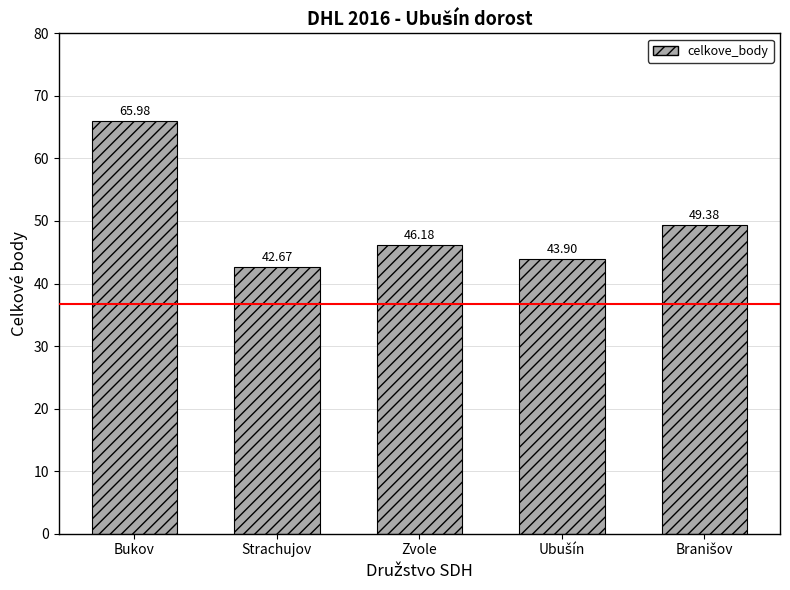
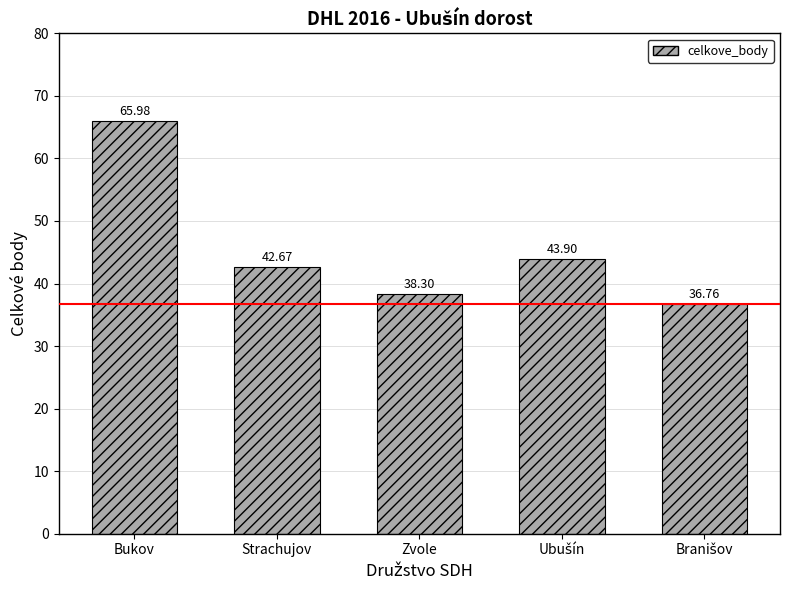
Zvole: 46.18 -> 38.30
Branišov: 49.38 -> 36.76
